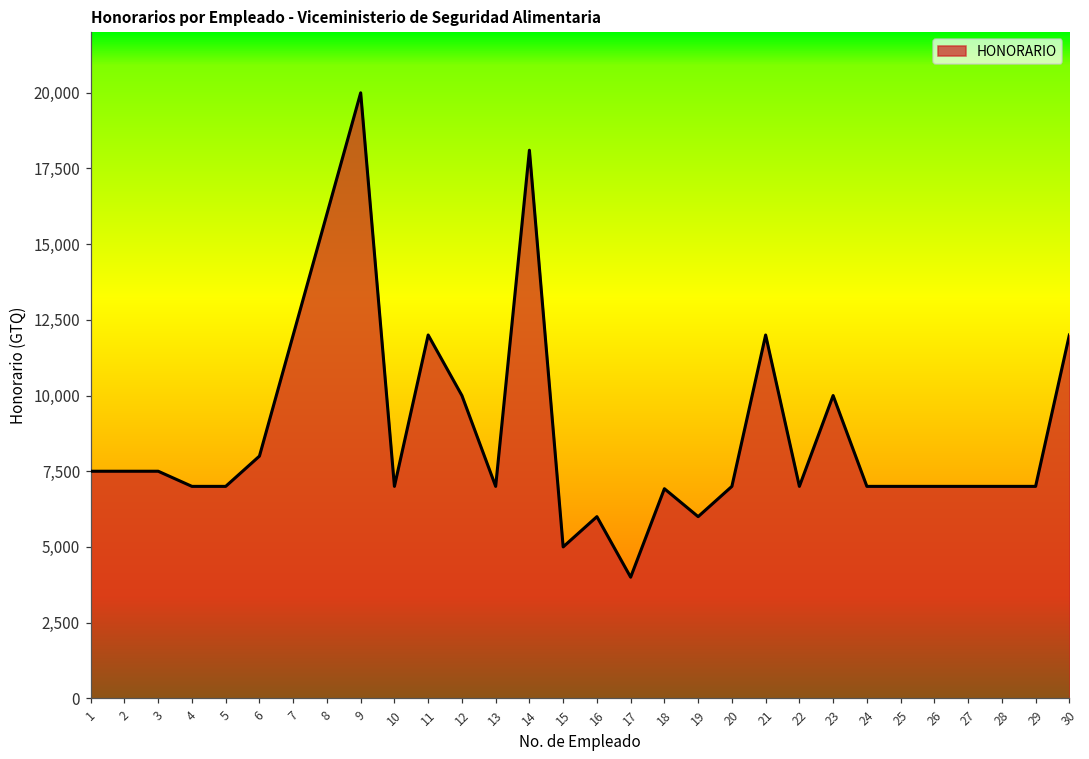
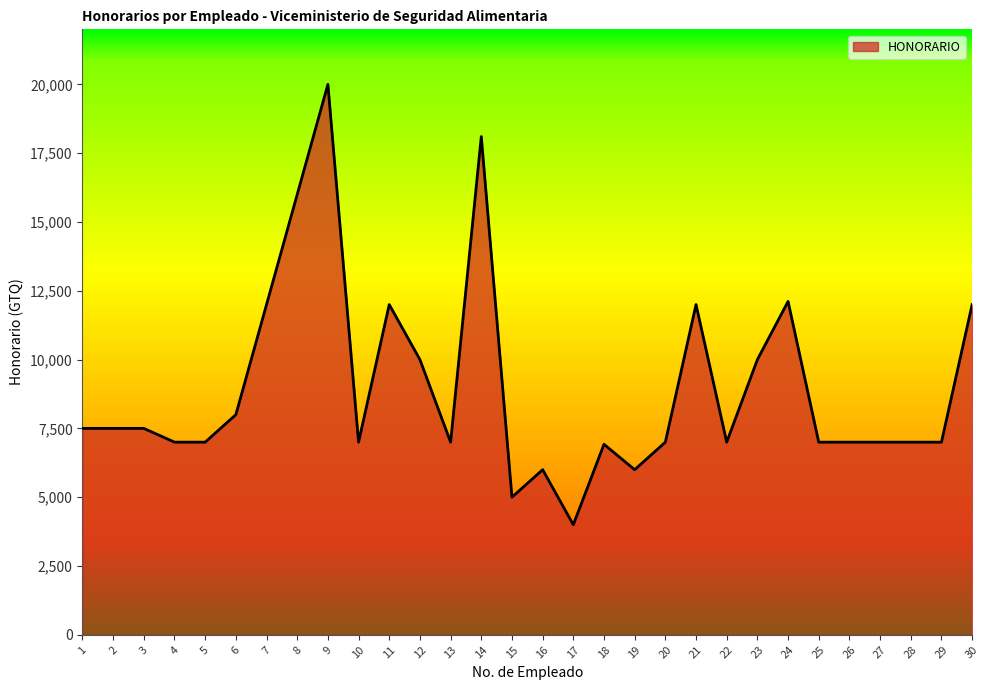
24: 7,000 -> 12,100
